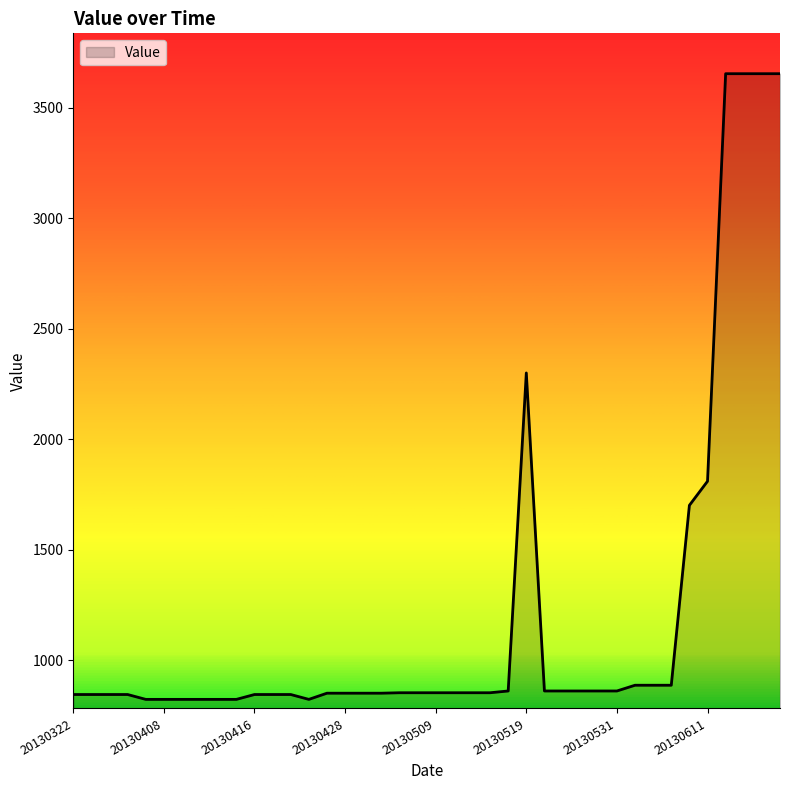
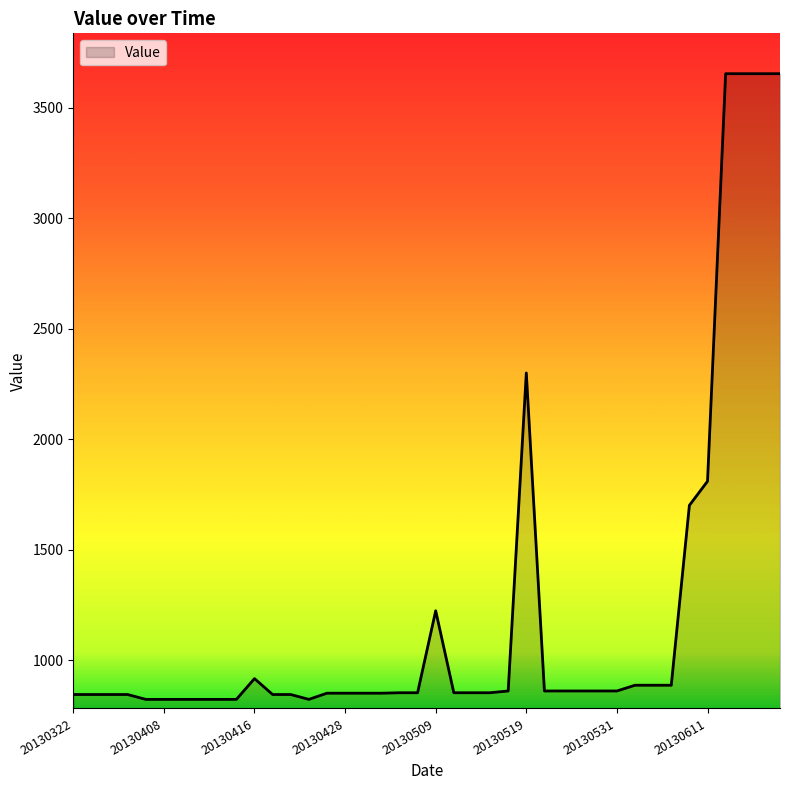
20130416: 840 -> 920
20130509: 850 -> 1220
